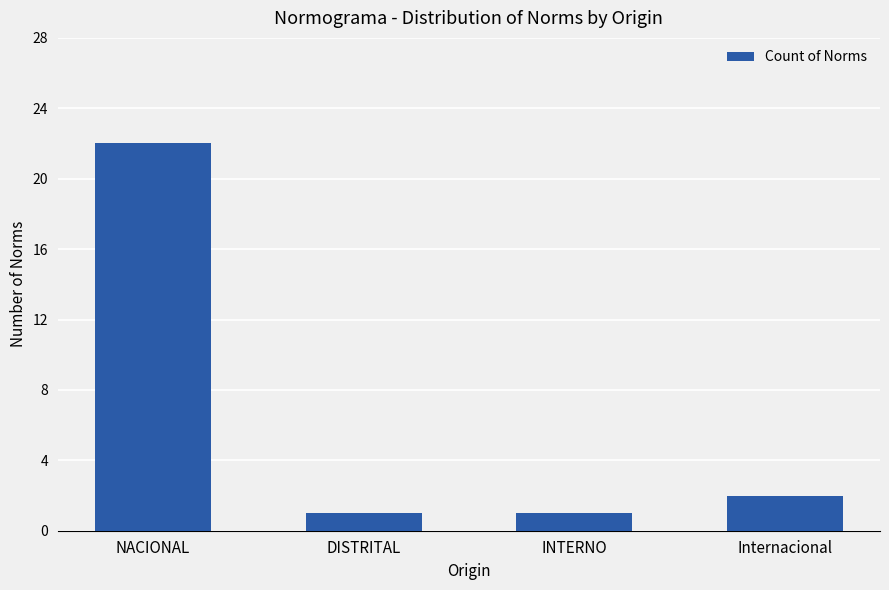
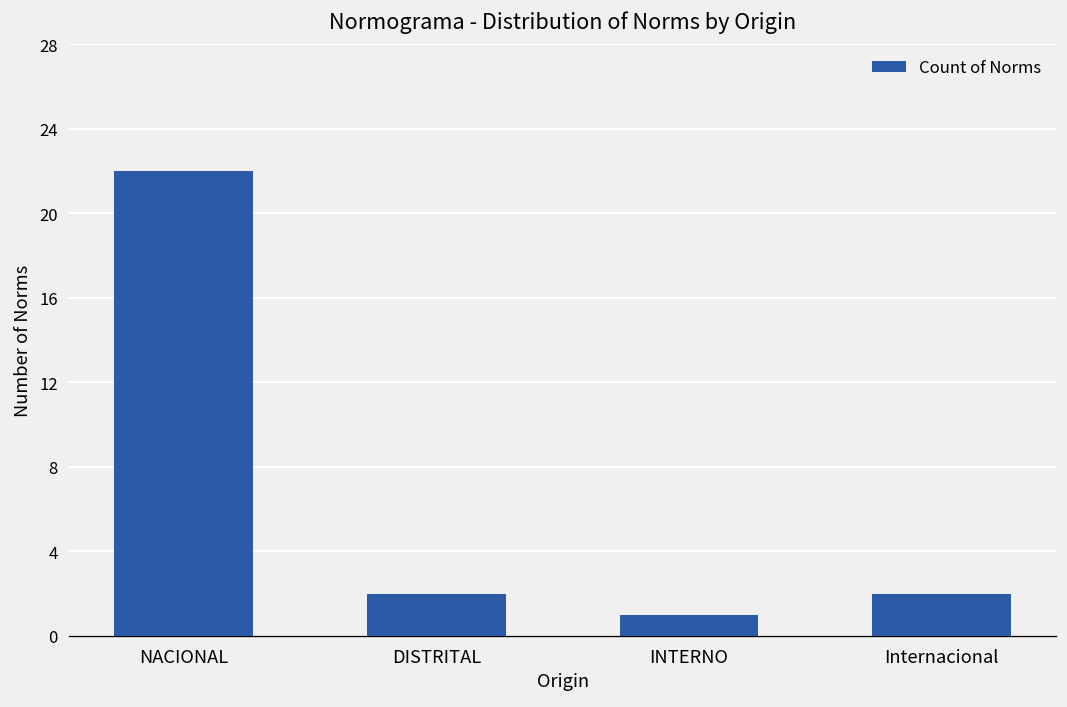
DISTRITAL: 1 -> 2
